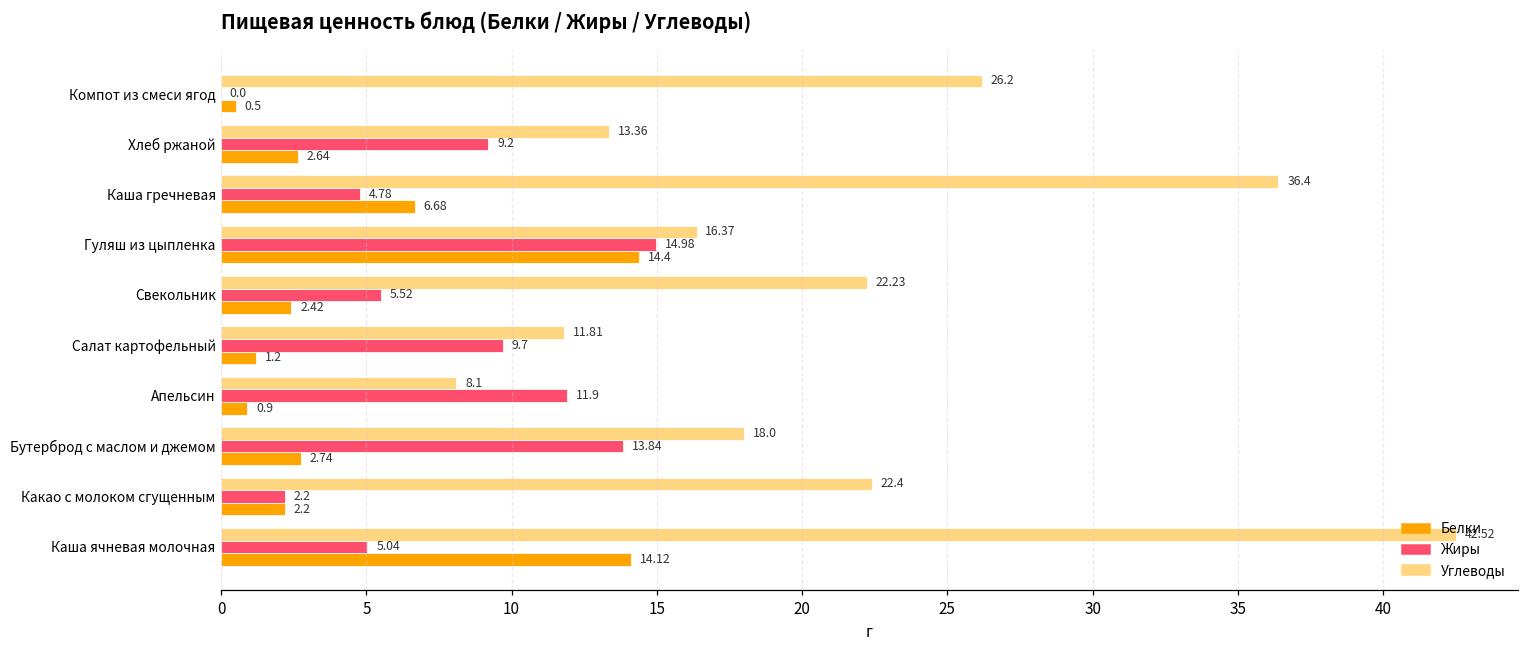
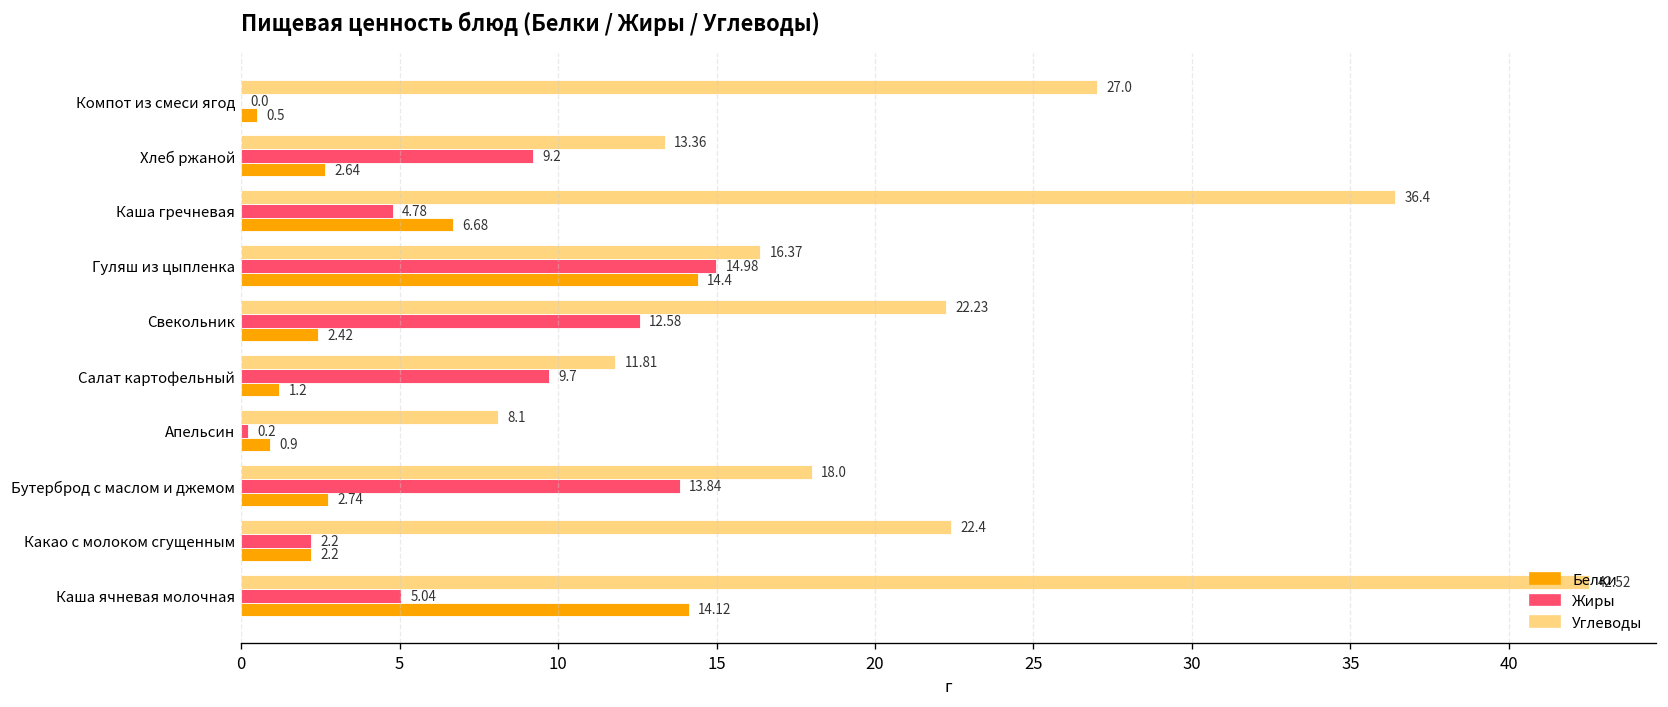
Углеводы, Компот из смеси ягод: 26.2 -> 27.0
Жиры, Свекольник: 5.52 -> 12.58
Жиры, Апельсин: 11.9 -> 0.2
